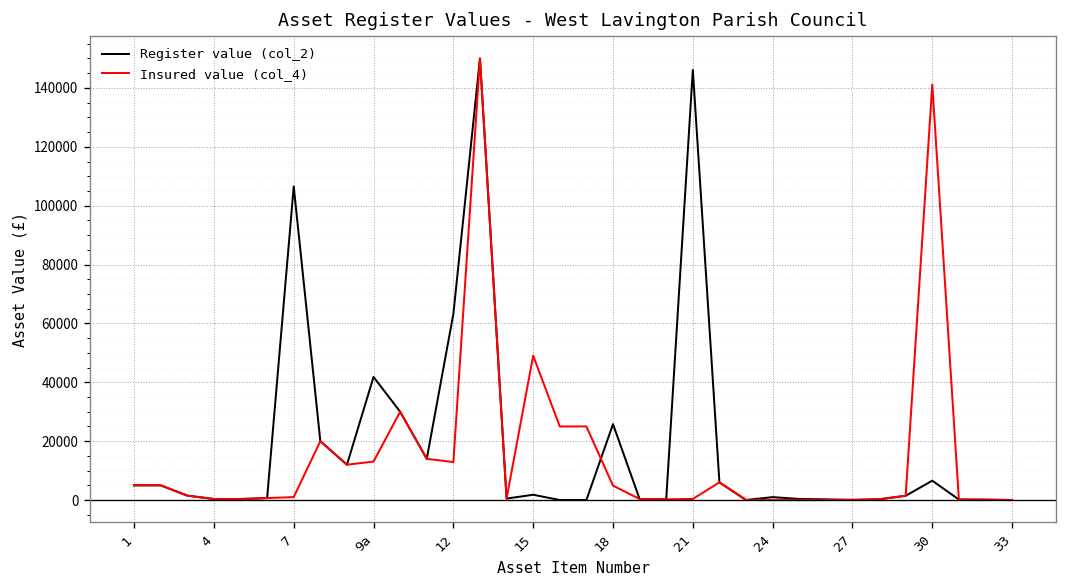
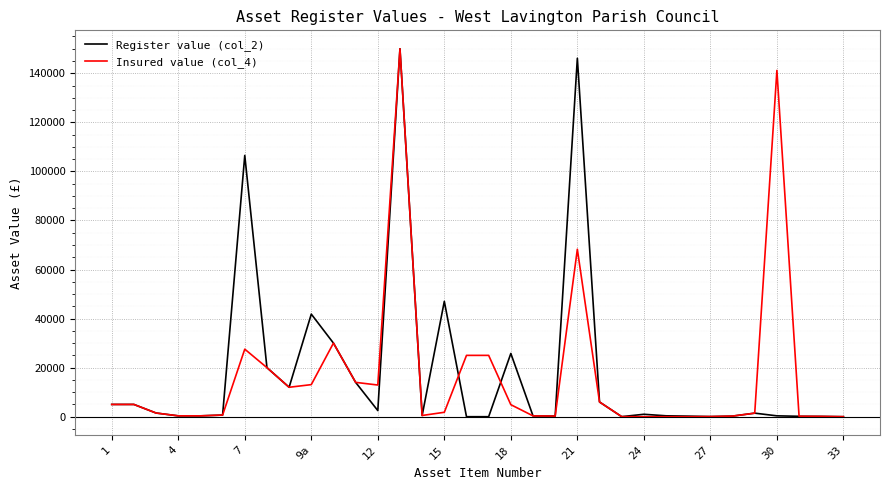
Insured value (col_4), 7: 1000 -> 28000
Register value (col_2), 12: 63000 -> 3000
Register value (col_2), 15: 2000 -> 47000
Insured value (col_4), 15: 49000 -> 2000
Insured value (col_4), 21: 0 -> 68000
Register value (col_2), 30: 7000 -> 0
